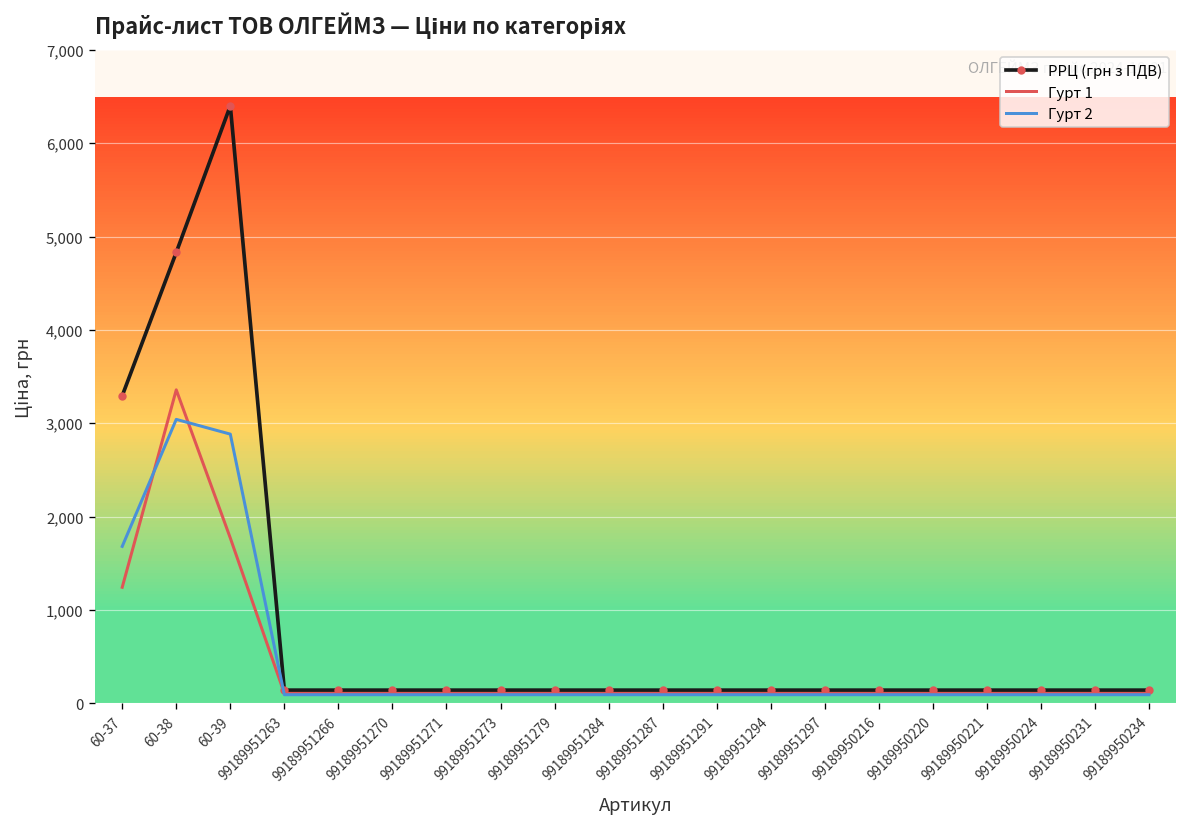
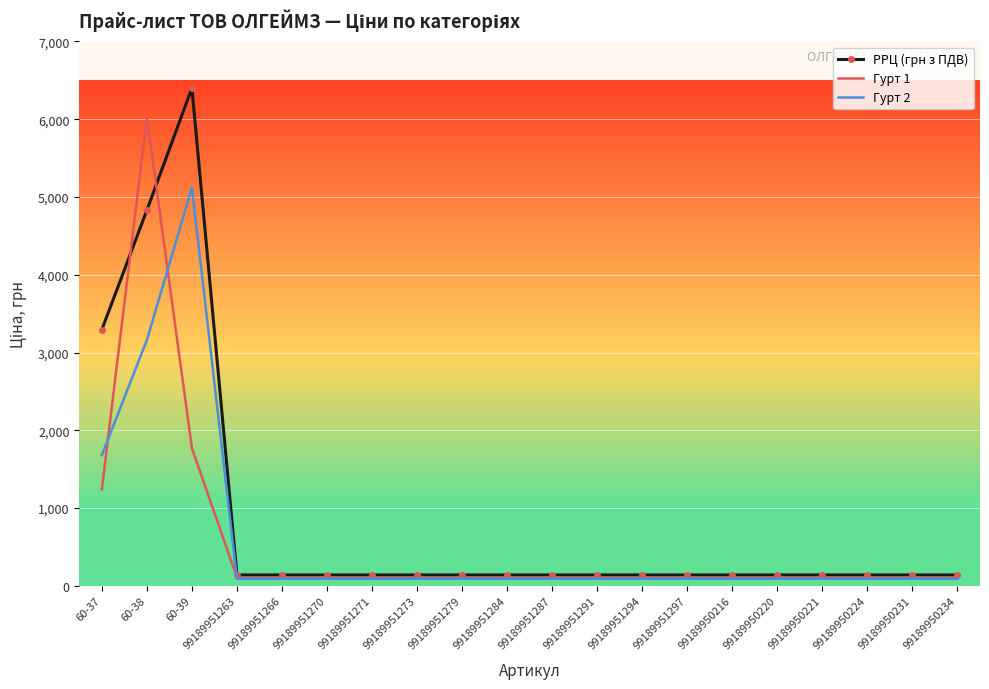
Гурт 1, 60-38: 3,400 -> 6,000
Гурт 2, 60-38: 3,000 -> 3,200
Гурт 2, 60-39: 2,900 -> 5,100
